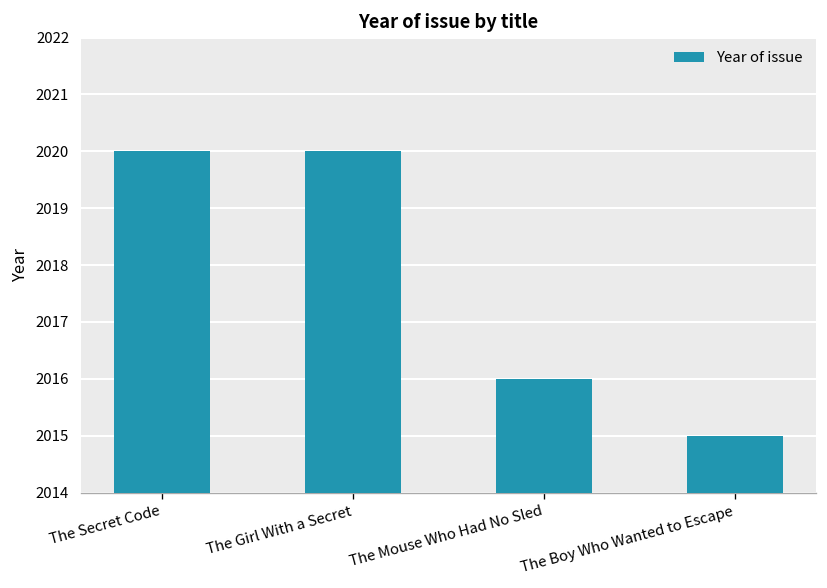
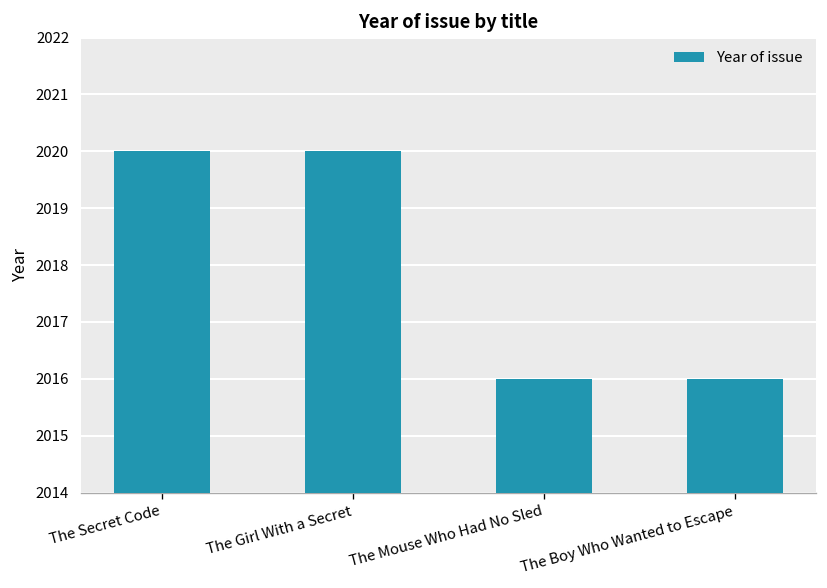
The Boy Who Wanted to Escape: 2015 -> 2016
